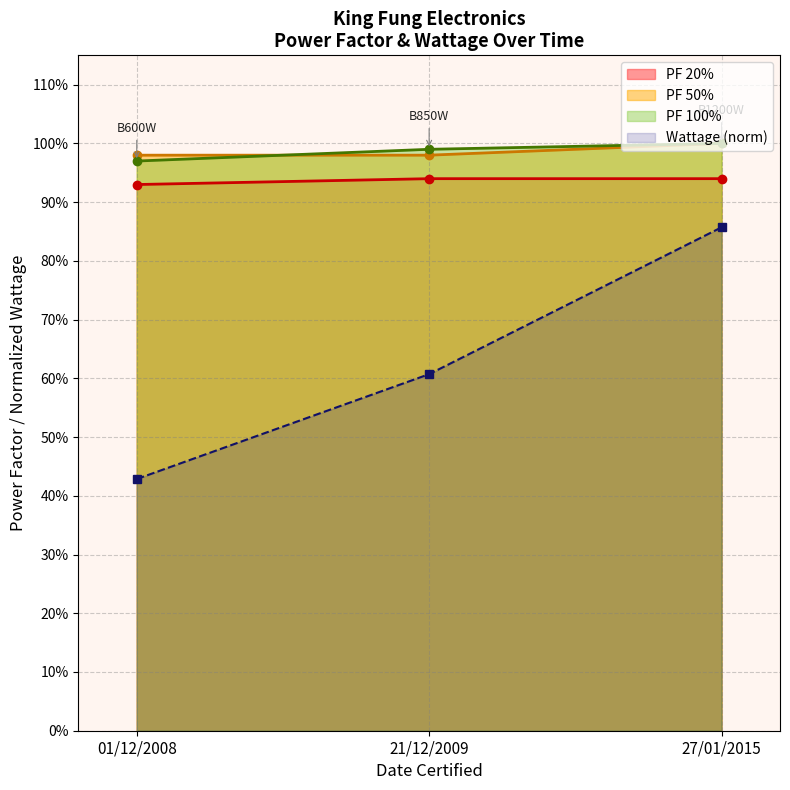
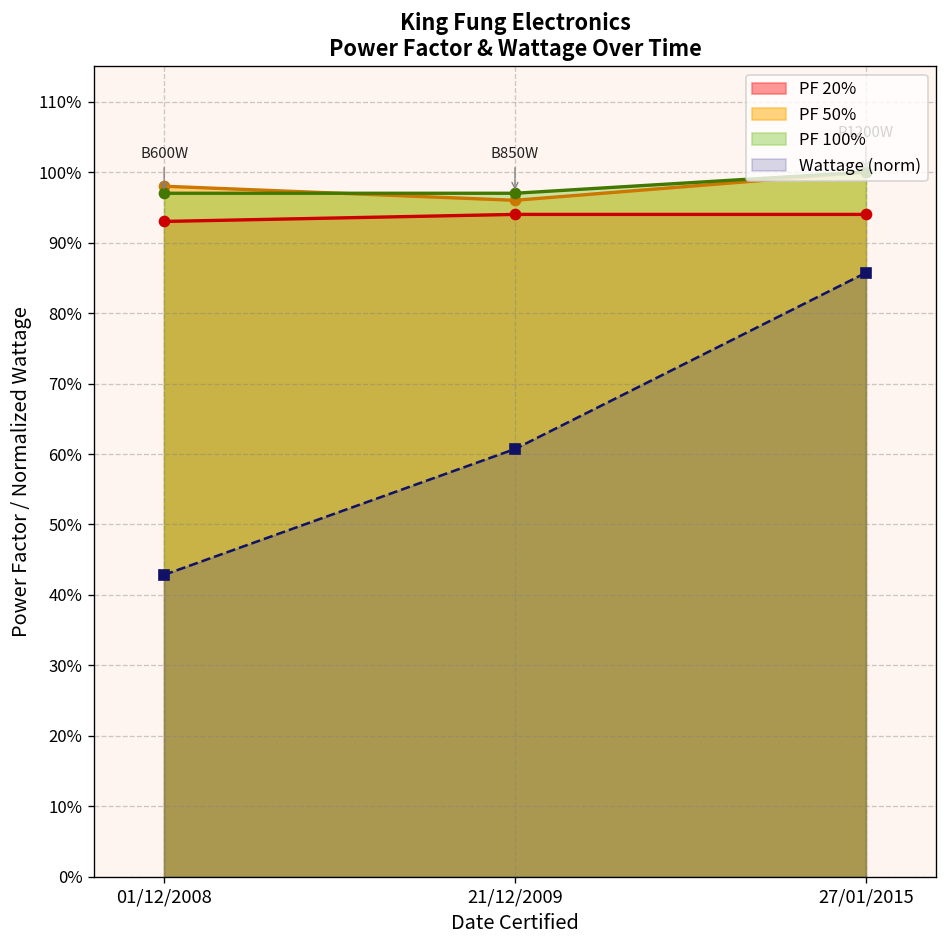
PF 50%, 21/12/2009: 98% -> 96%
PF 100%, 21/12/2009: 99% -> 97%
